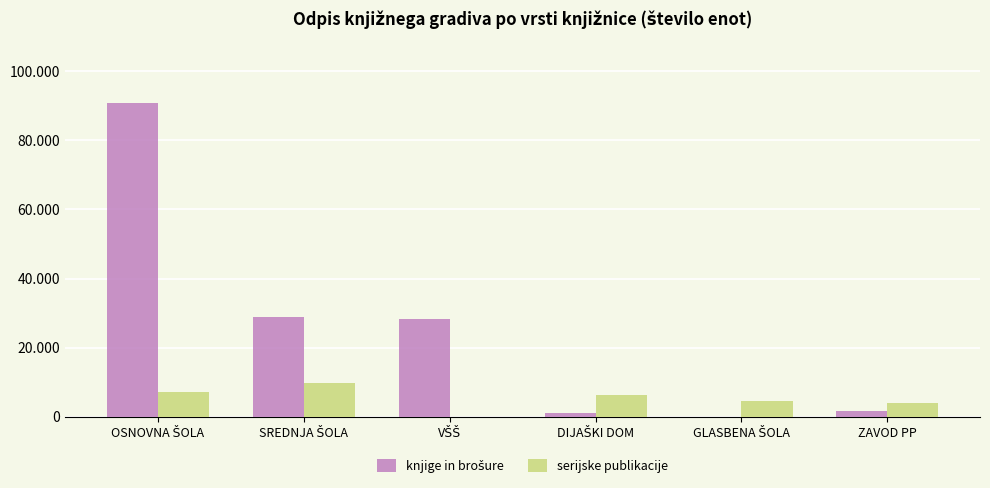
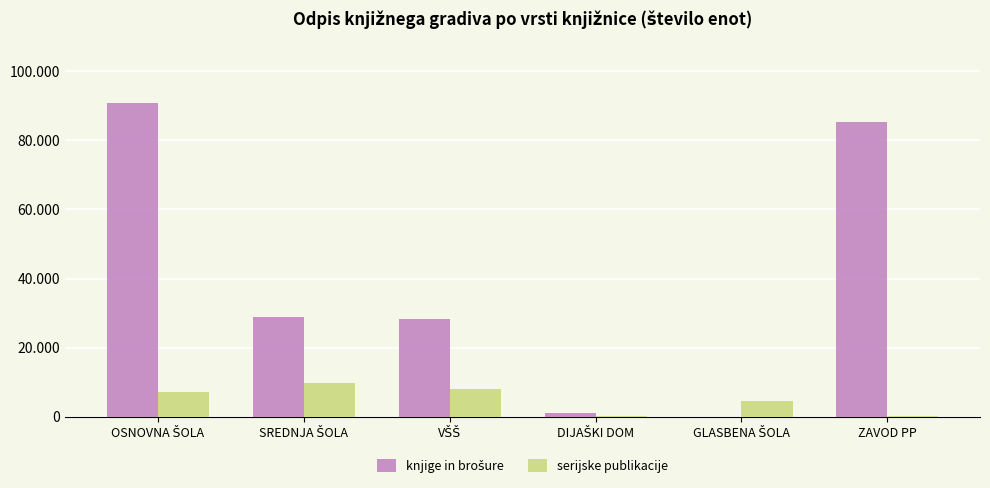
serijske publikacije, VŠŠ: 0 -> 8
serijske publikacije, DIJAŠKI DOM: 6 -> 0
knjige in brošure, ZAVOD PP: 2 -> 85
serijske publikacije, ZAVOD PP: 4 -> 0
